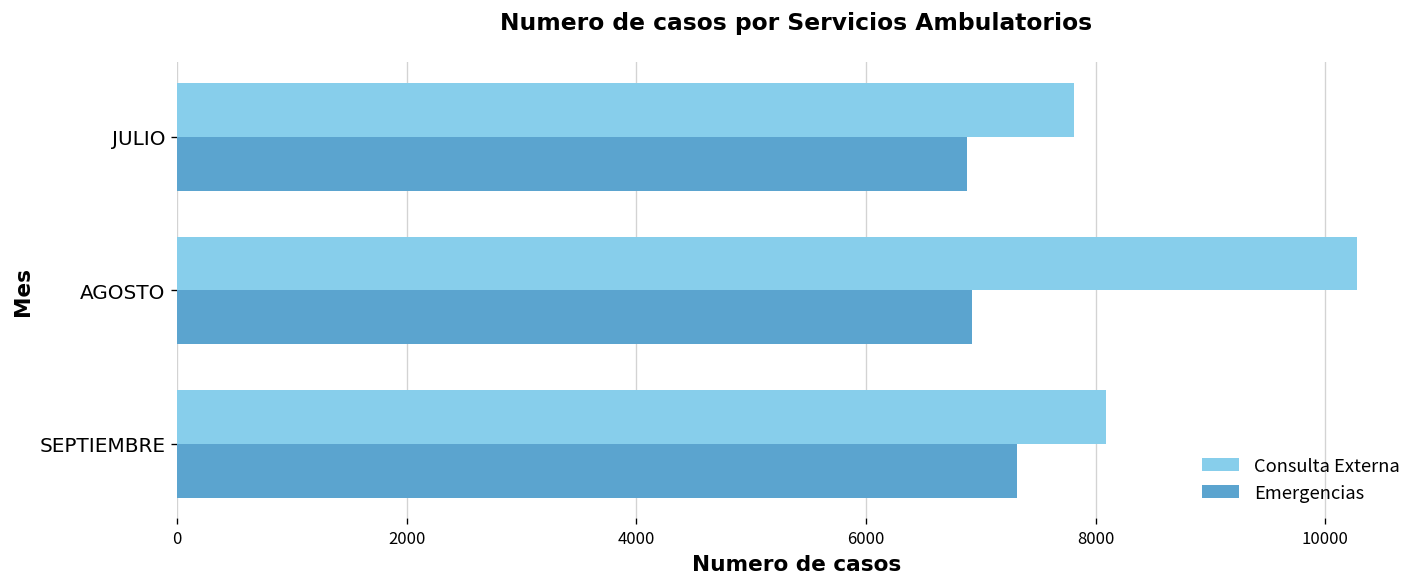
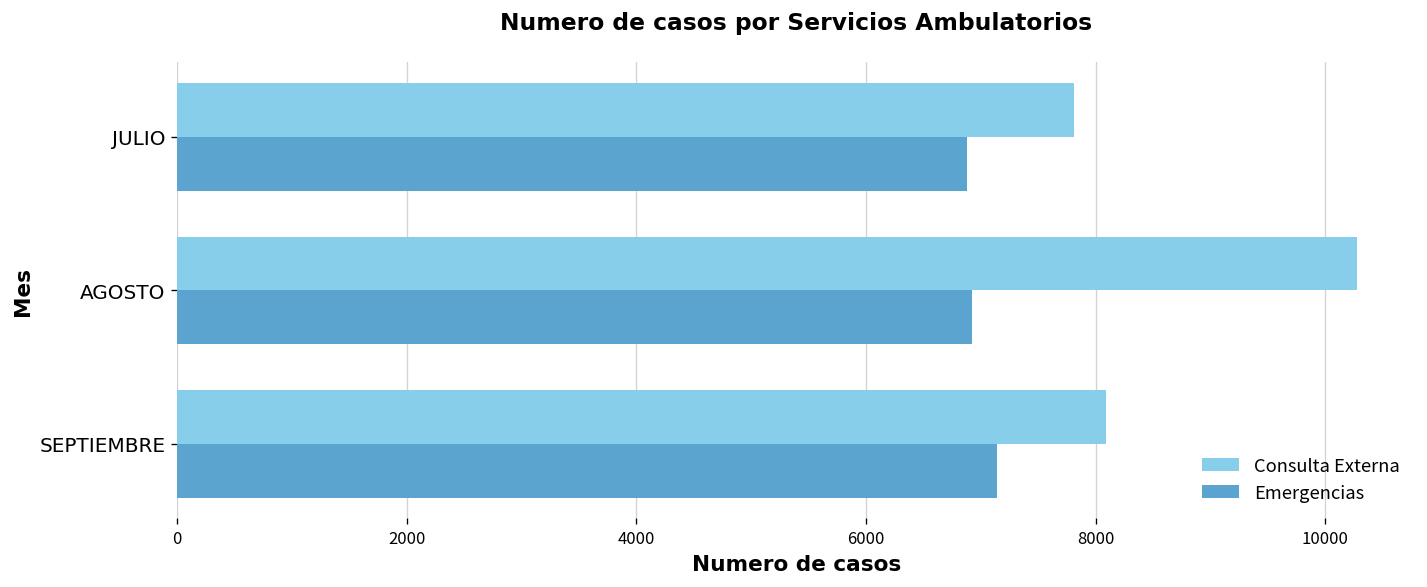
Emergencias, SEPTIEMBRE: 7300 -> 7100
